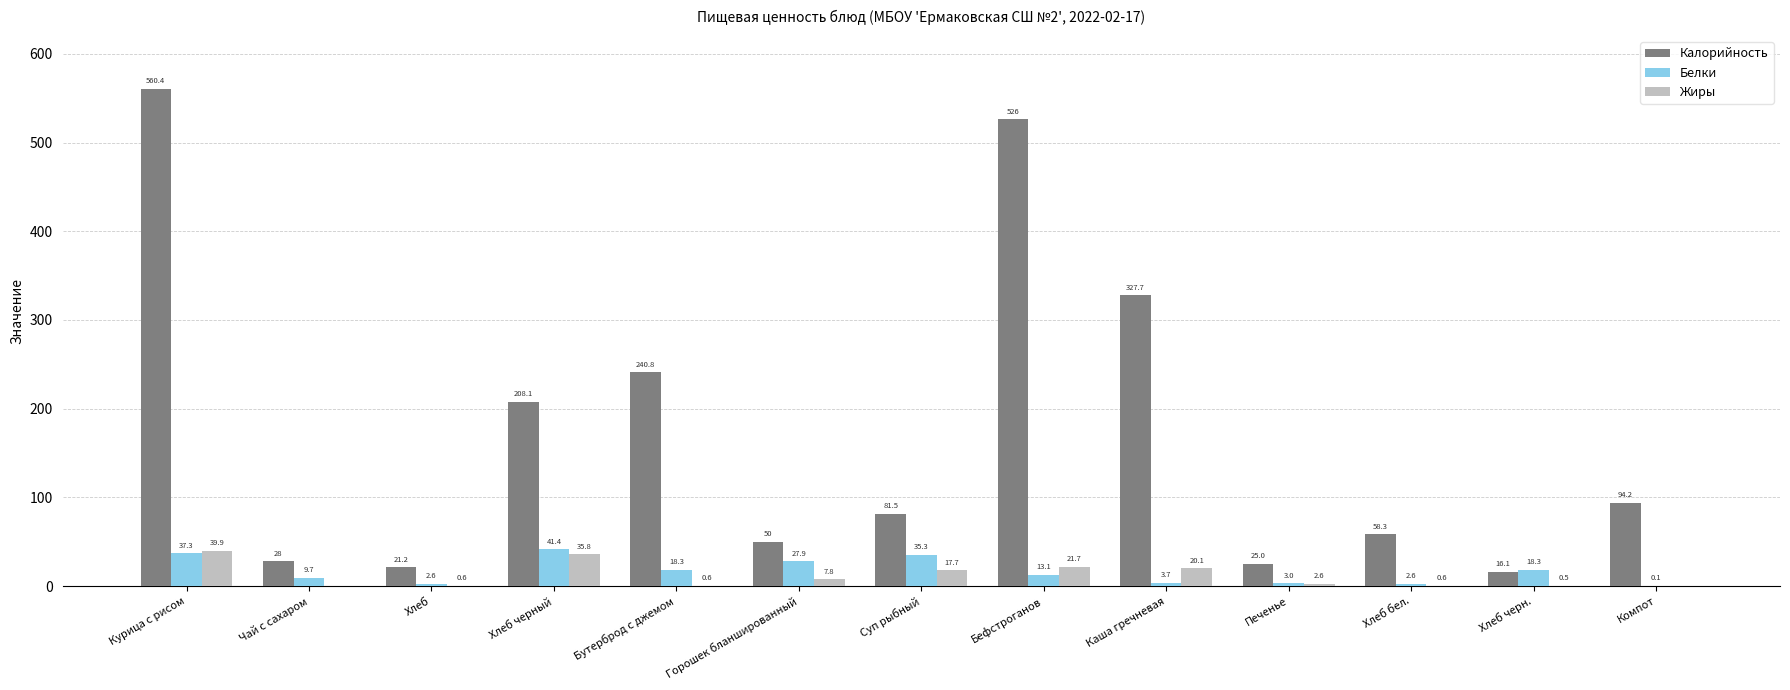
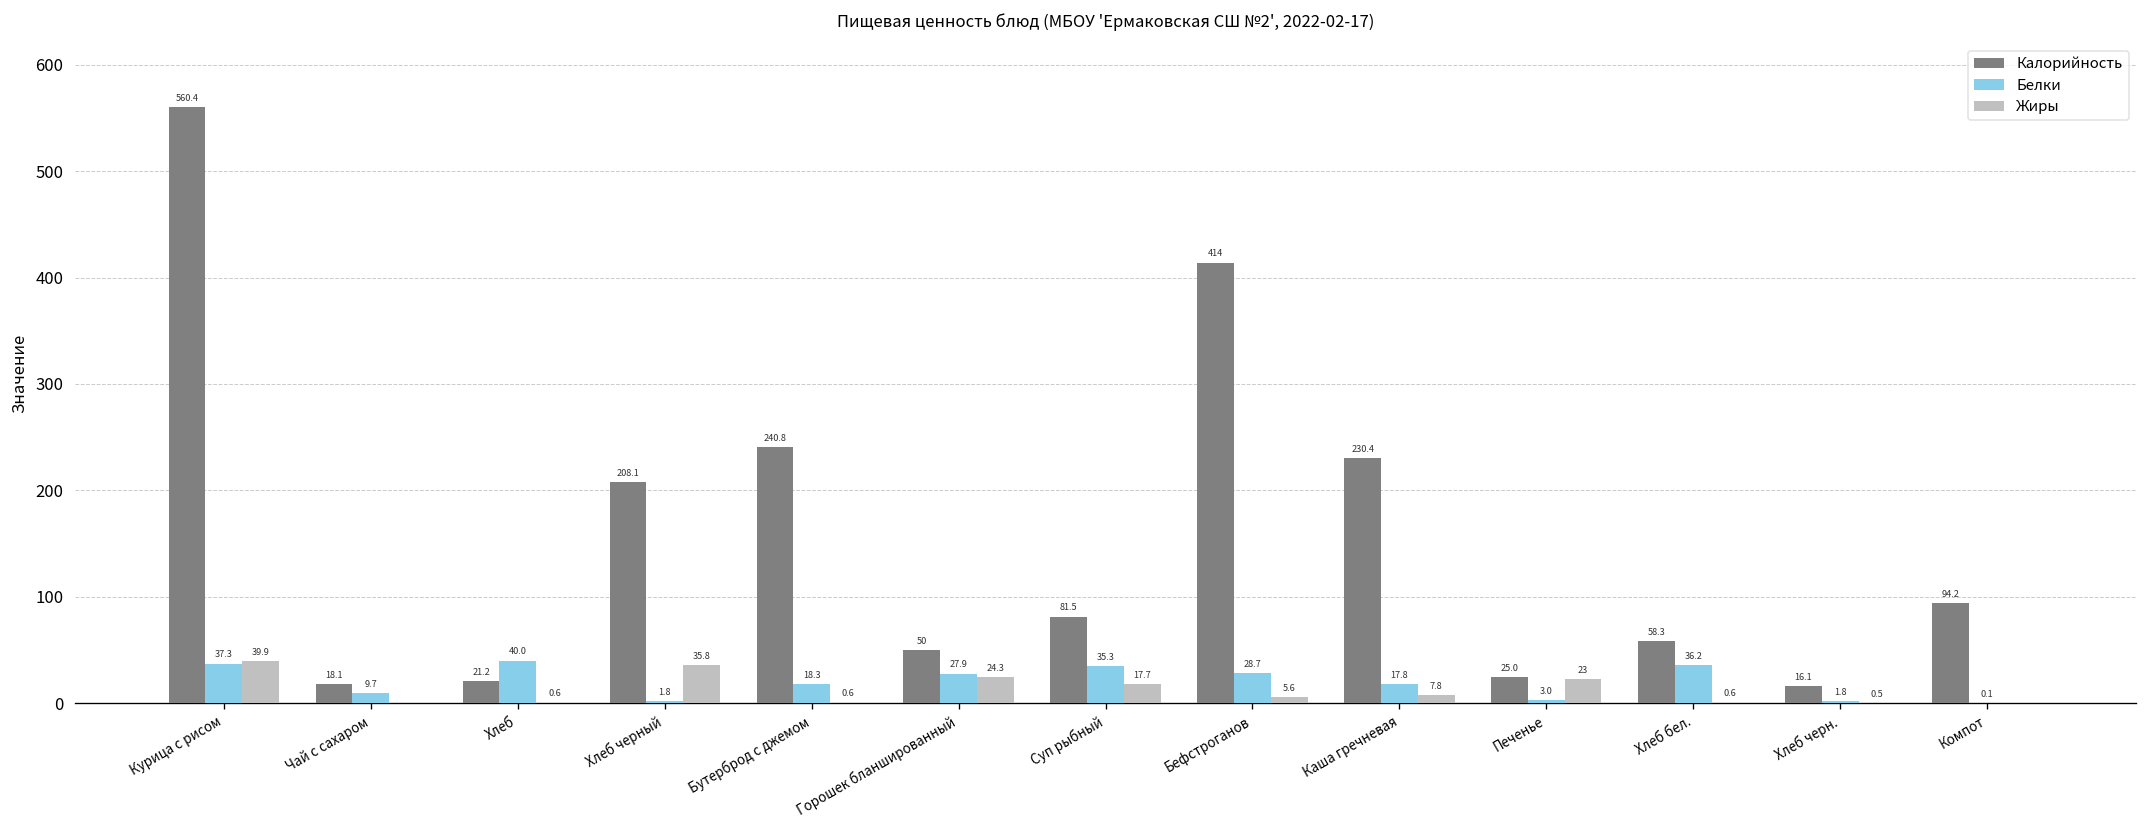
Калорийность, Чай с сахаром: 28 -> 18.1
Белки, Хлеб: 2.6 -> 40.0
Белки, Хлеб черный: 41.4 -> 1.8
Жиры, Горошек бланшированный: 7.8 -> 24.3
Калорийность, Бефстроганов: 526 -> 414
Белки, Бефстроганов: 13.1 -> 28.7
Жиры, Бефстроганов: 21.7 -> 5.6
Калорийность, Каша гречневая: 327.7 -> 230.4
Белки, Каша гречневая: 3.7 -> 17.8
Жиры, Каша гречневая: 20.1 -> 7.8
Жиры, Печенье: 2.6 -> 23
Белки, Хлеб бел.: 2.6 -> 36.2
Белки, Хлеб черн.: 18.3 -> 1.8
